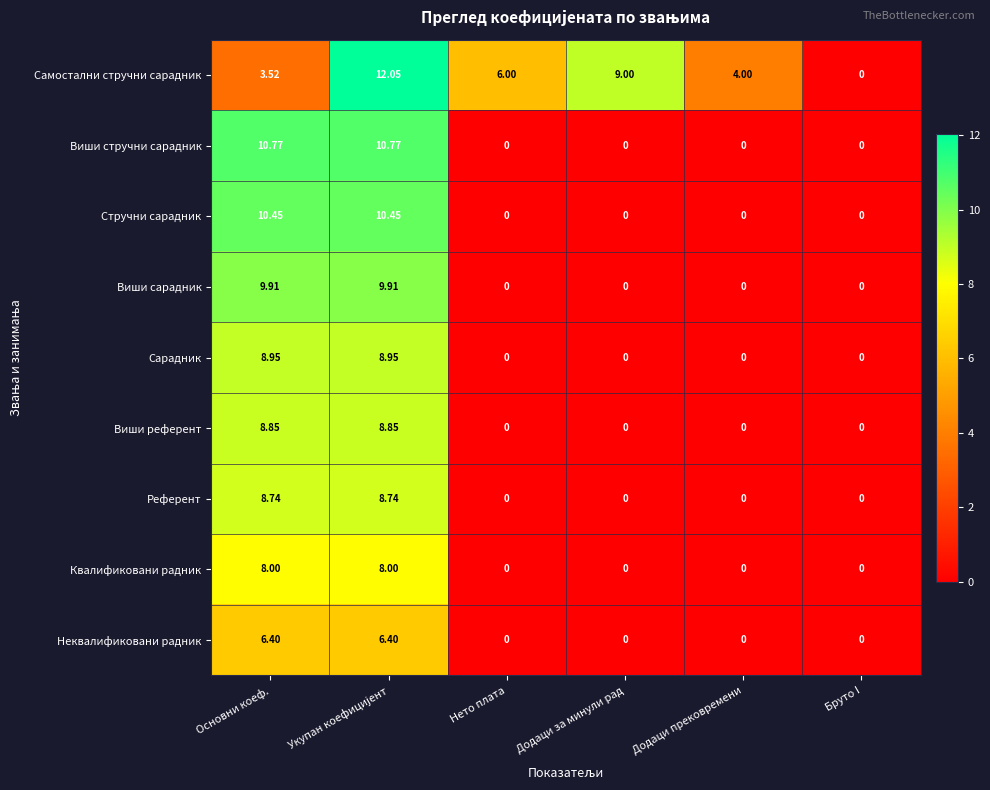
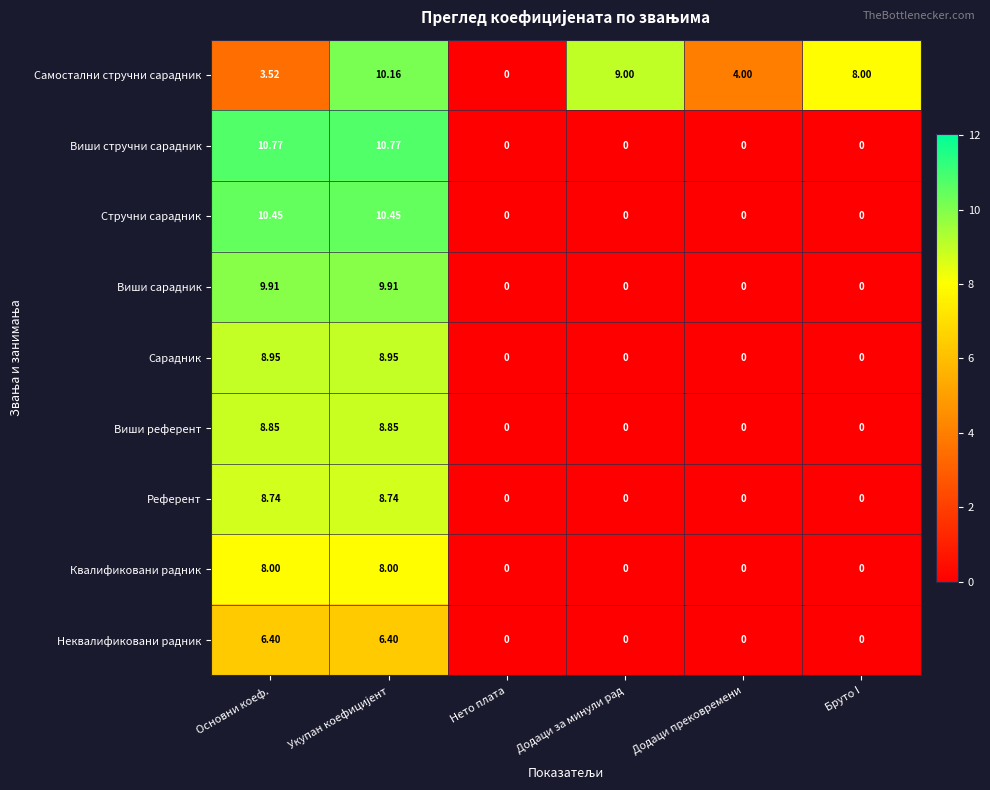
Самостални стручни сарадник, Укупан коефицијент: 12.05 -> 10.16
Самостални стручни сарадник, Нето плата: 6.00 -> 0
Самостални стручни сарадник, Бруто I: 0 -> 8.00
